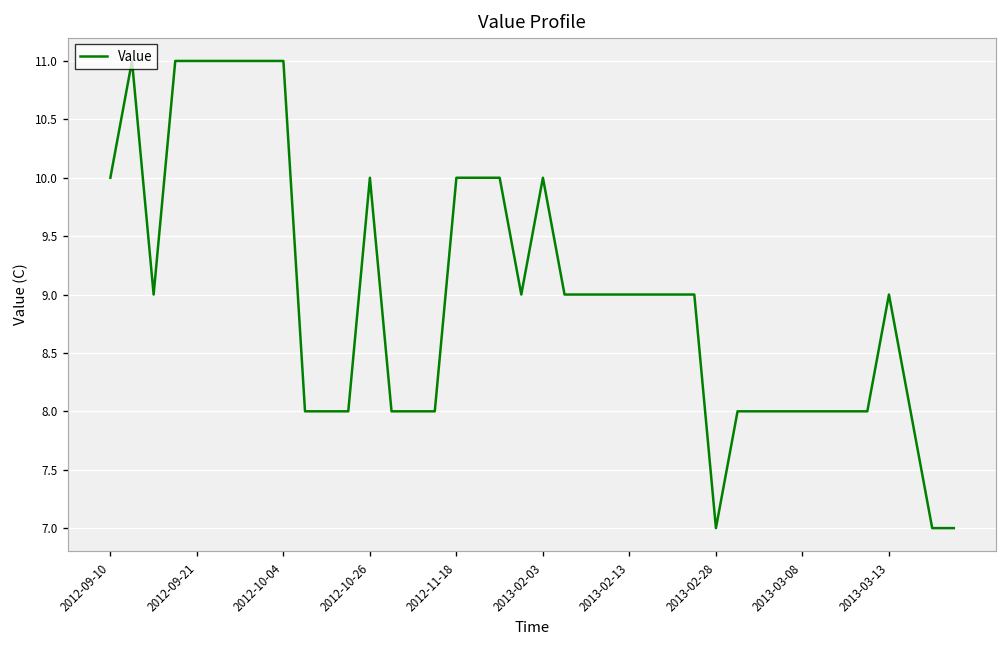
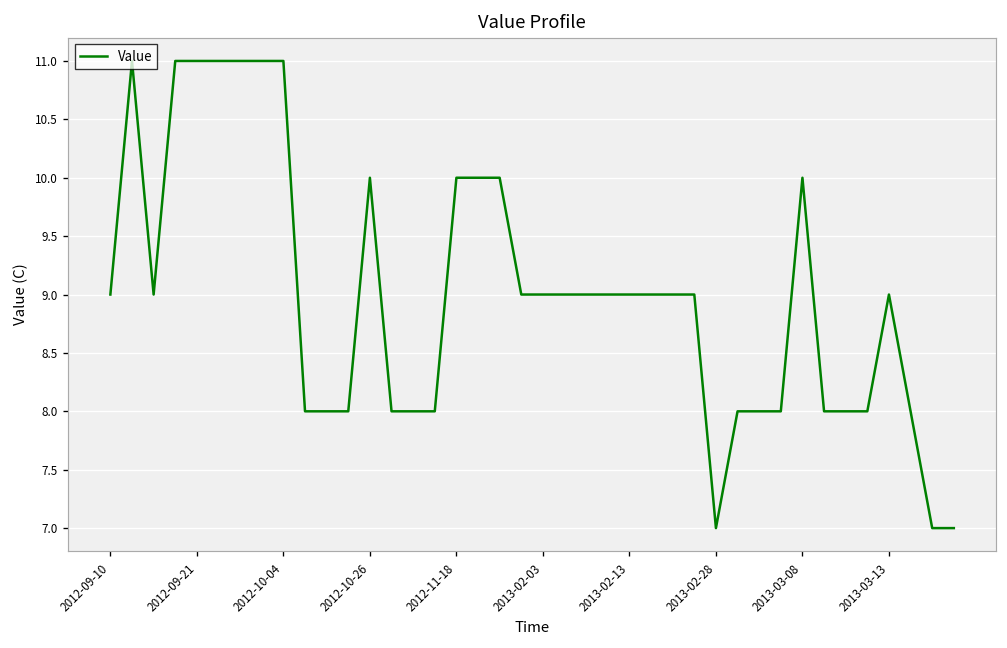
2012-09-10: 10 -> 9
2013-02-03: 10 -> 9
2013-03-08: 8 -> 10
